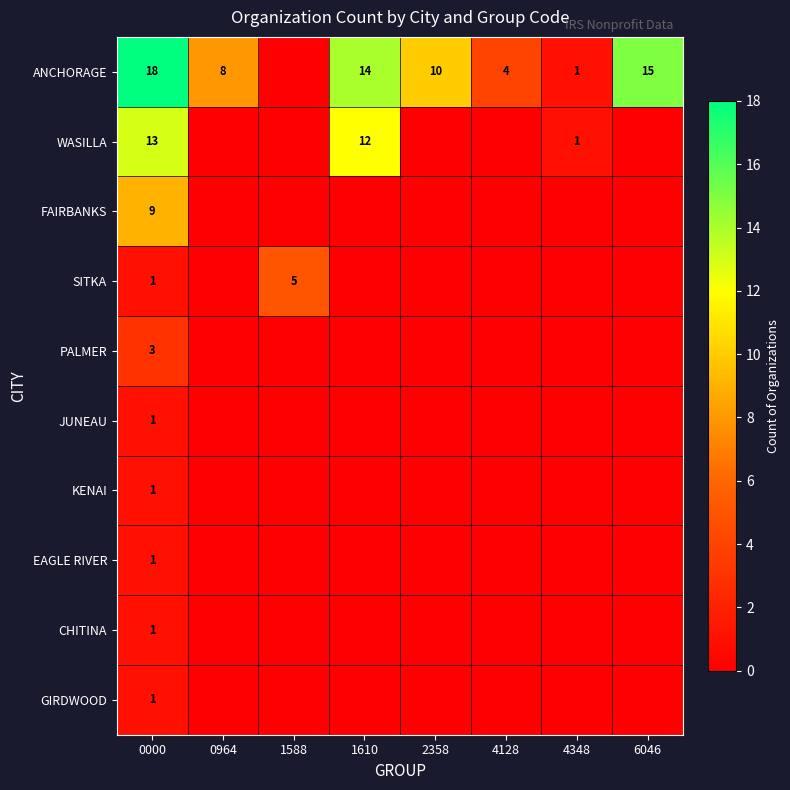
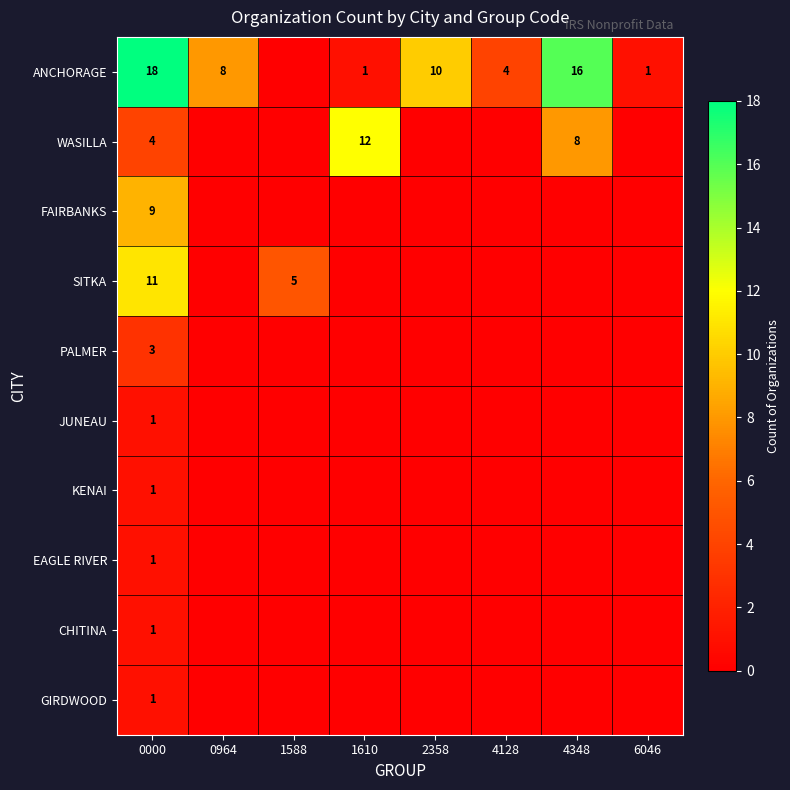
ANCHORAGE, 1610: 14 -> 1
ANCHORAGE, 4348: 1 -> 16
ANCHORAGE, 6046: 15 -> 1
WASILLA, 0000: 13 -> 4
WASILLA, 4348: 1 -> 8
SITKA, 0000: 1 -> 11
